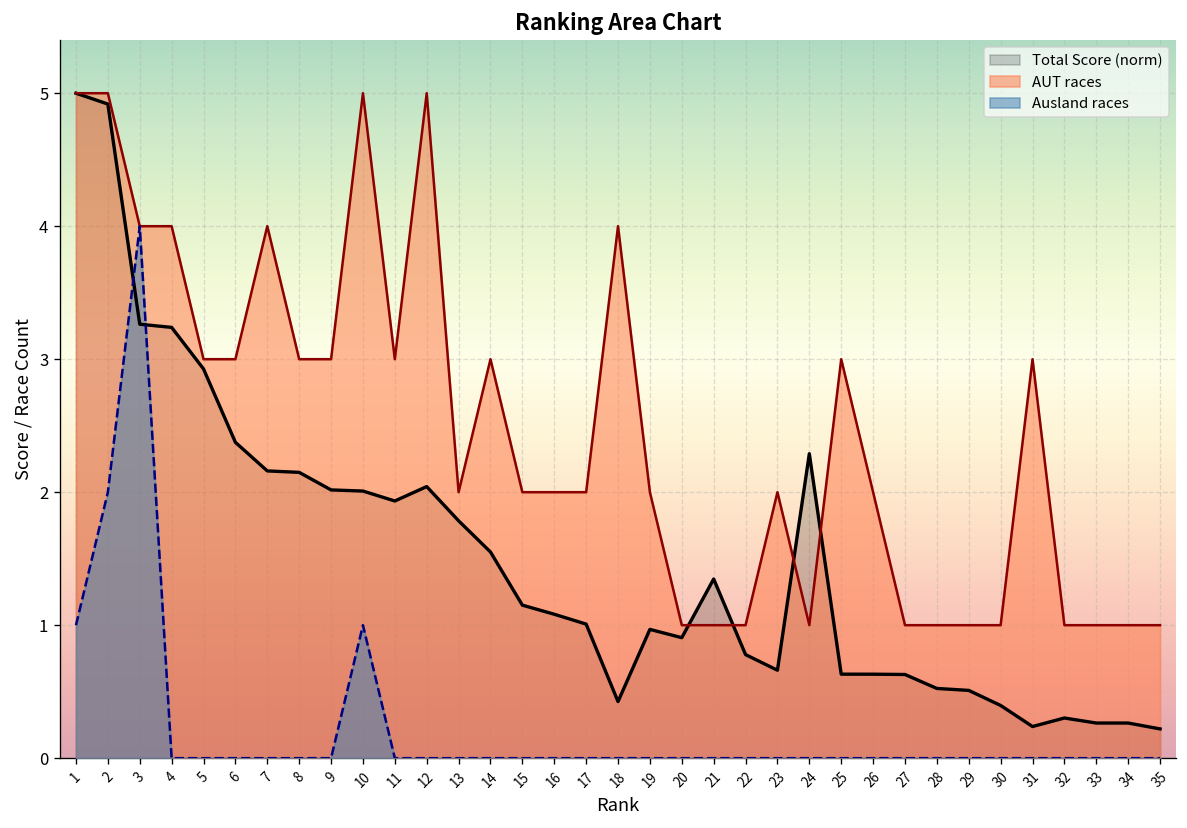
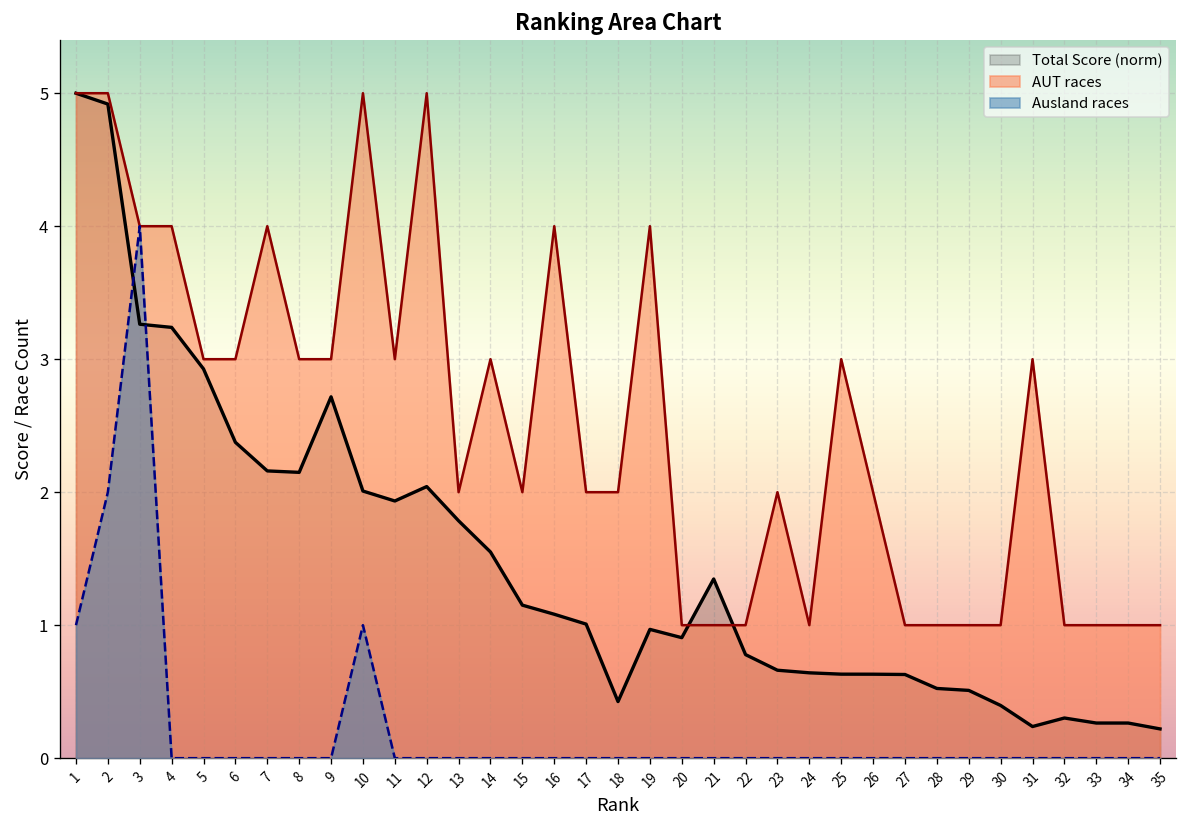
Total Score (norm), 9: 2.02 -> 2.72
AUT races, 16: 2 -> 4
AUT races, 18: 4 -> 2
AUT races, 19: 2 -> 4
Total Score (norm), 24: 2.29 -> 0.64
